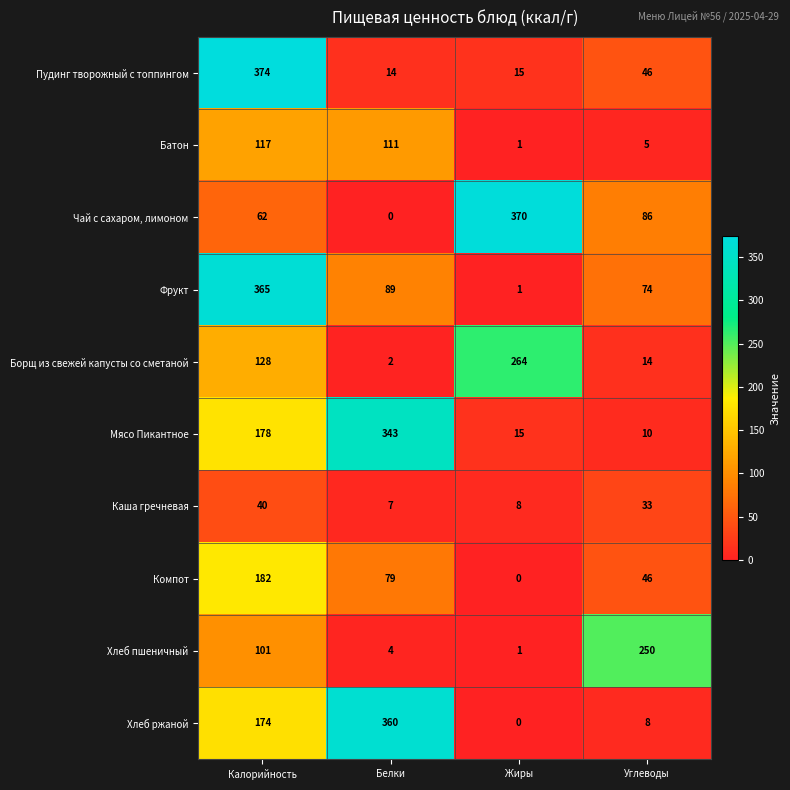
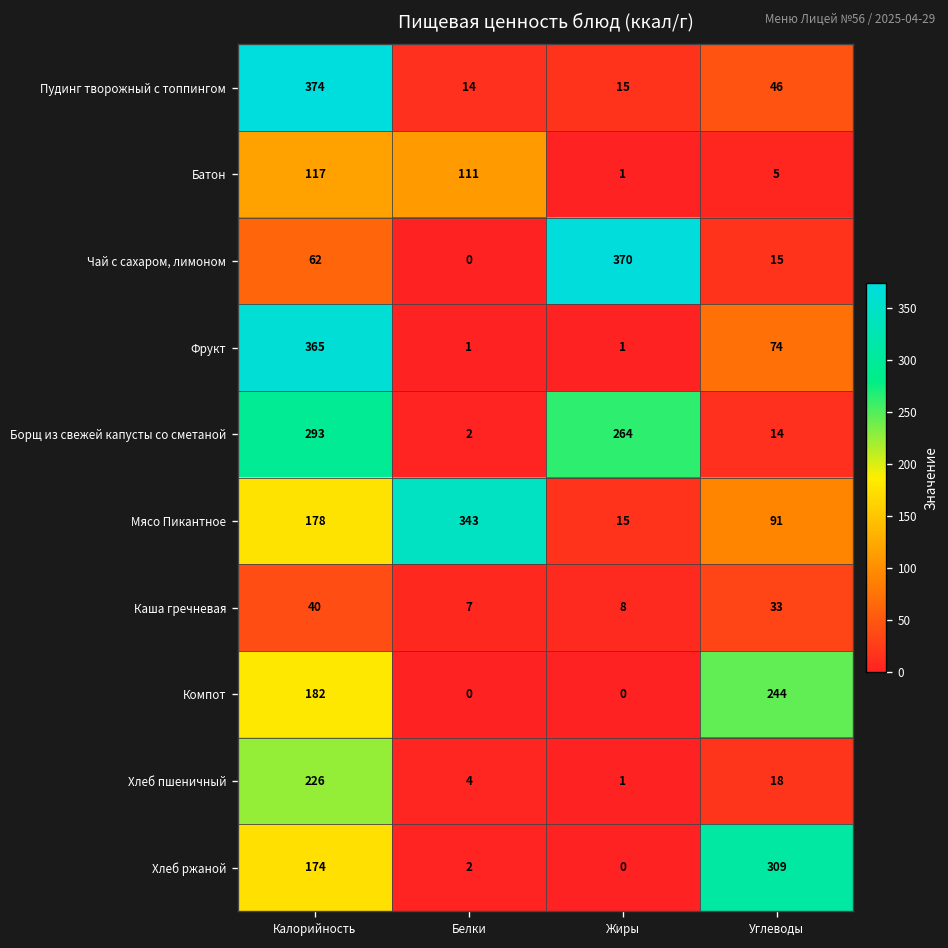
Чай с сахаром, лимоном, Углеводы: 86 -> 15
Фрукт, Белки: 89 -> 1
Борщ из свежей капусты со сметаной, Калорийность: 128 -> 293
Мясо Пикантное, Углеводы: 10 -> 91
Компот, Белки: 79 -> 0
Компот, Углеводы: 46 -> 244
Хлеб пшеничный, Калорийность: 101 -> 226
Хлеб пшеничный, Углеводы: 250 -> 18
Хлеб ржаной, Белки: 360 -> 2
Хлеб ржаной, Углеводы: 8 -> 309
